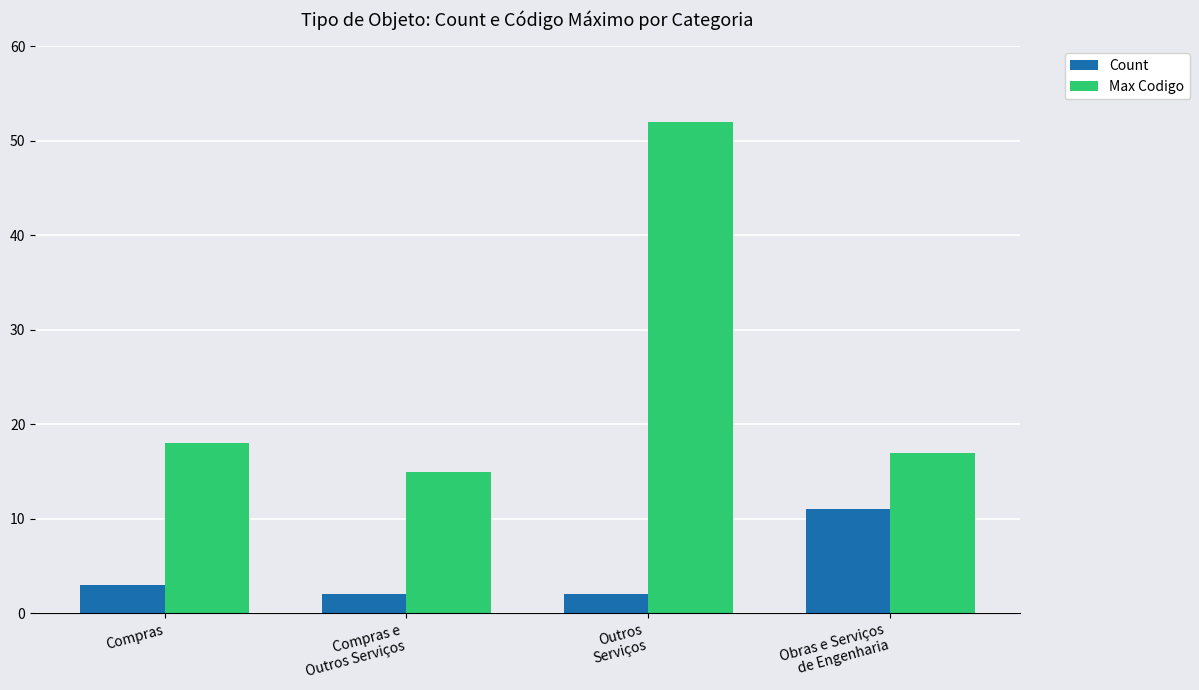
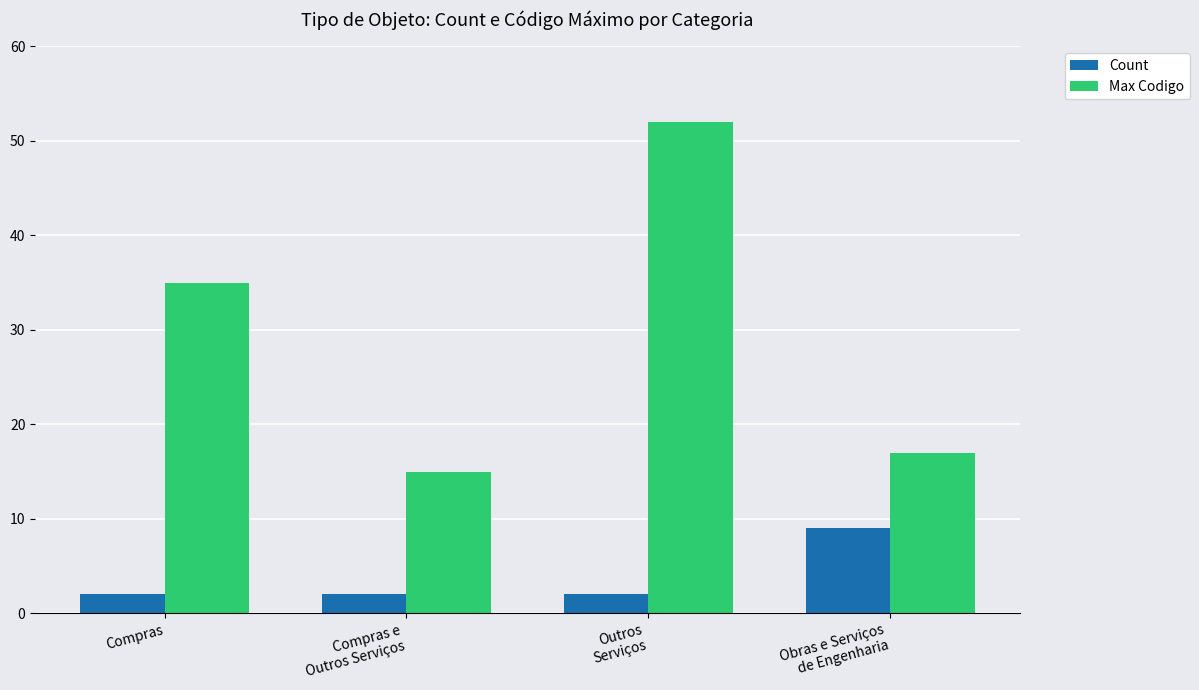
Count, Compras: 3 -> 2
Max Codigo, Compras: 18 -> 35
Count, Obras e Serviços de Engenharia: 11 -> 9
